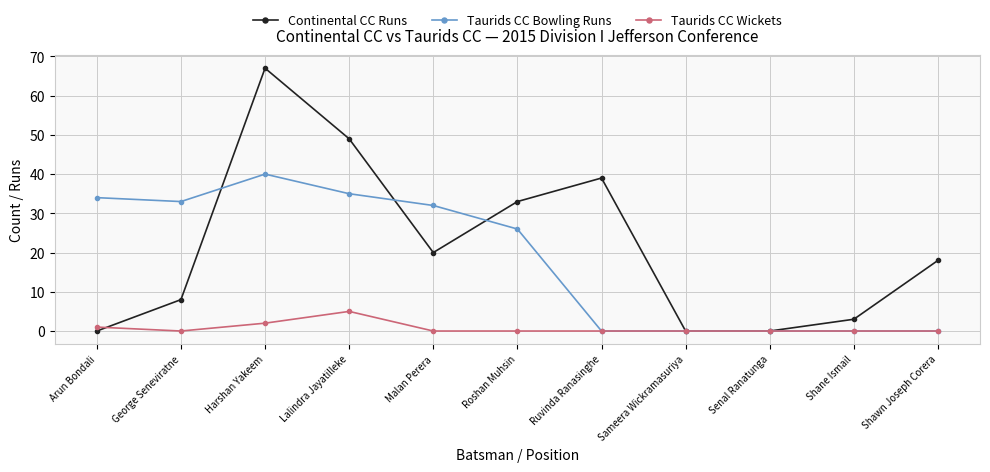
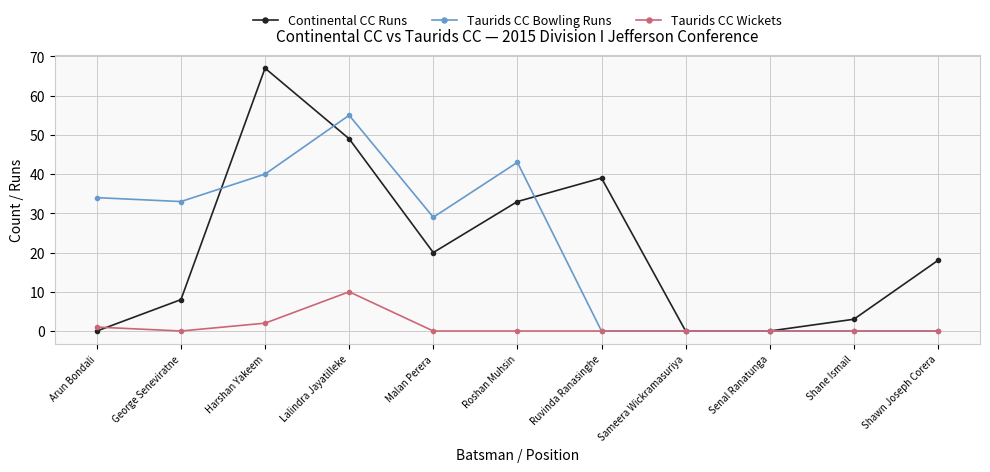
Taurids CC Bowling Runs, Lalindra Jayatilleke: 35 -> 55
Taurids CC Wickets, Lalindra Jayatilleke: 5 -> 10
Taurids CC Bowling Runs, Malan Perera: 32 -> 29
Taurids CC Bowling Runs, Roshan Muhsin: 26 -> 43
